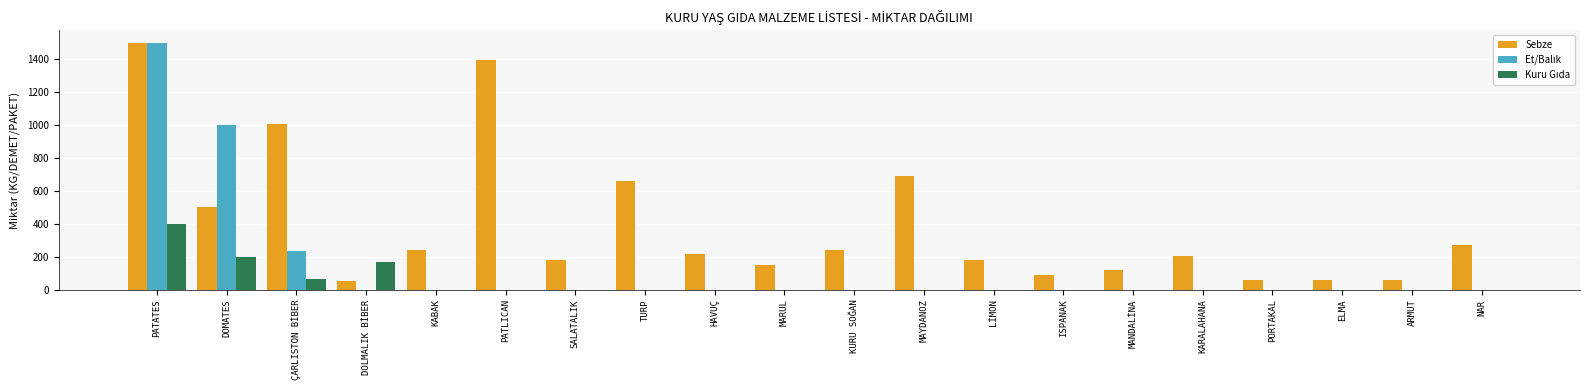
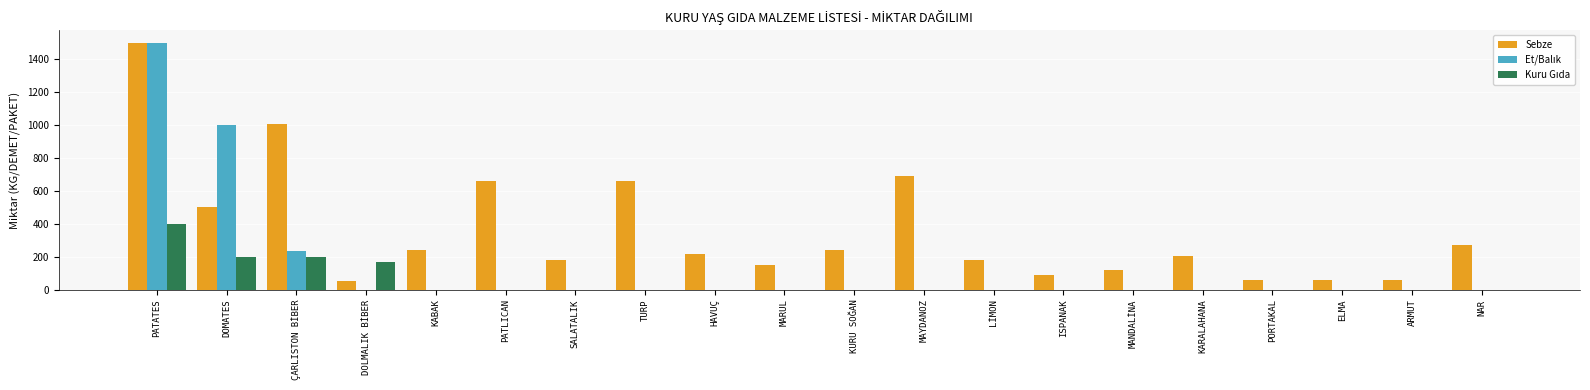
Kuru Gıda, ÇARLISTON BİBER: 70 -> 200
Sebze, PATLICAN: 1390 -> 660
